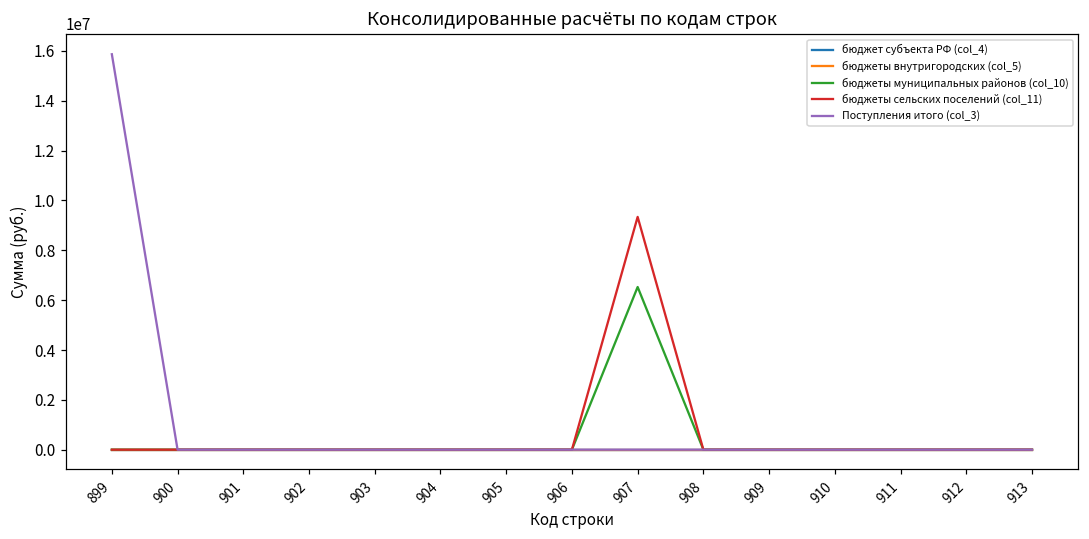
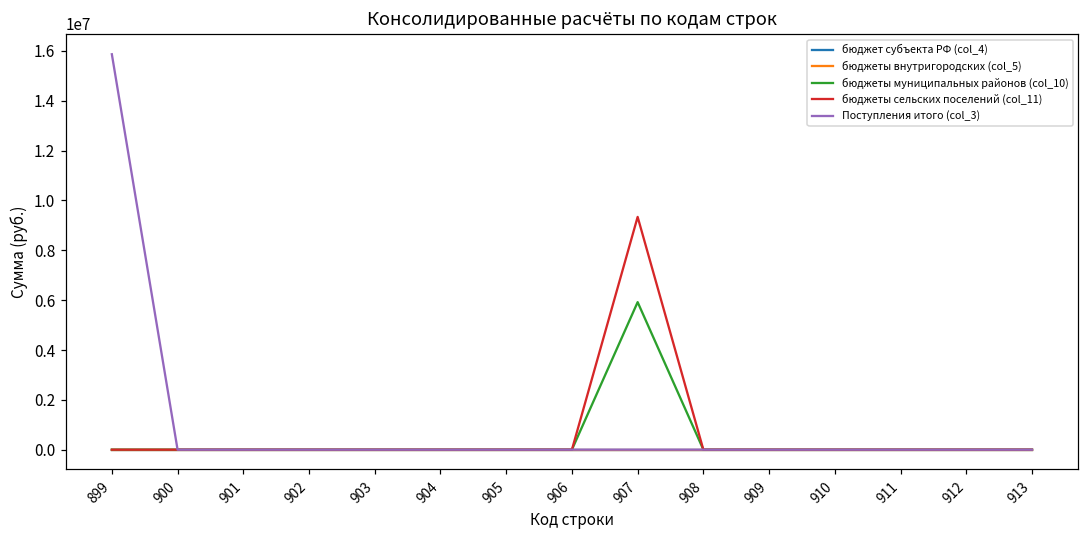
бюджеты муниципальных районов (col_10), 907: 6500000 -> 5900000
